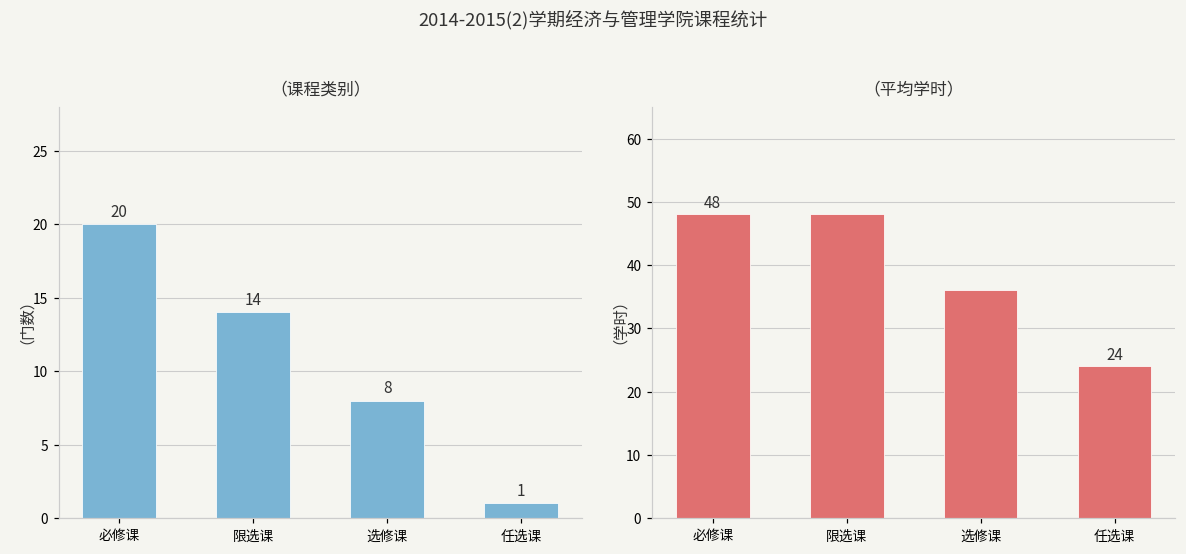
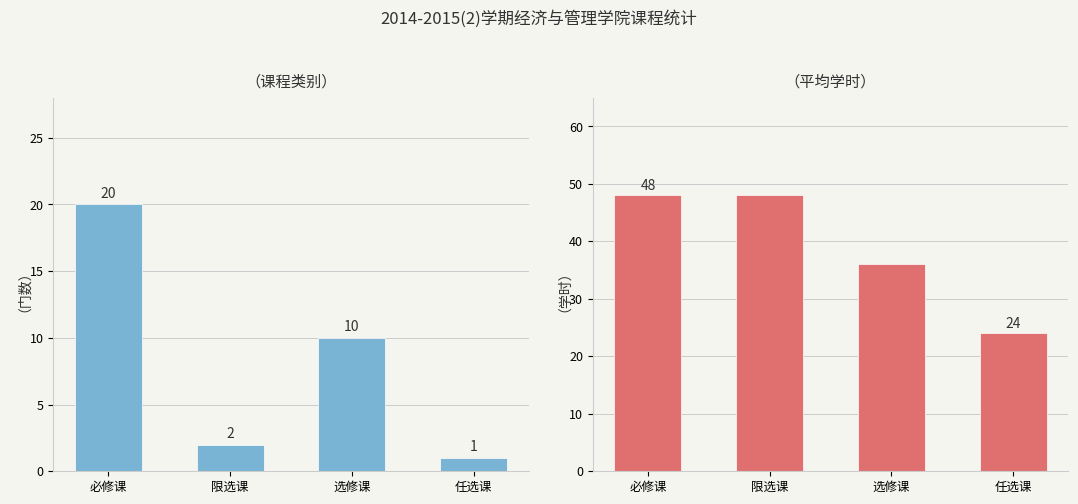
（课程类别）, 限选课: 14 -> 2
（课程类别）, 选修课: 8 -> 10
